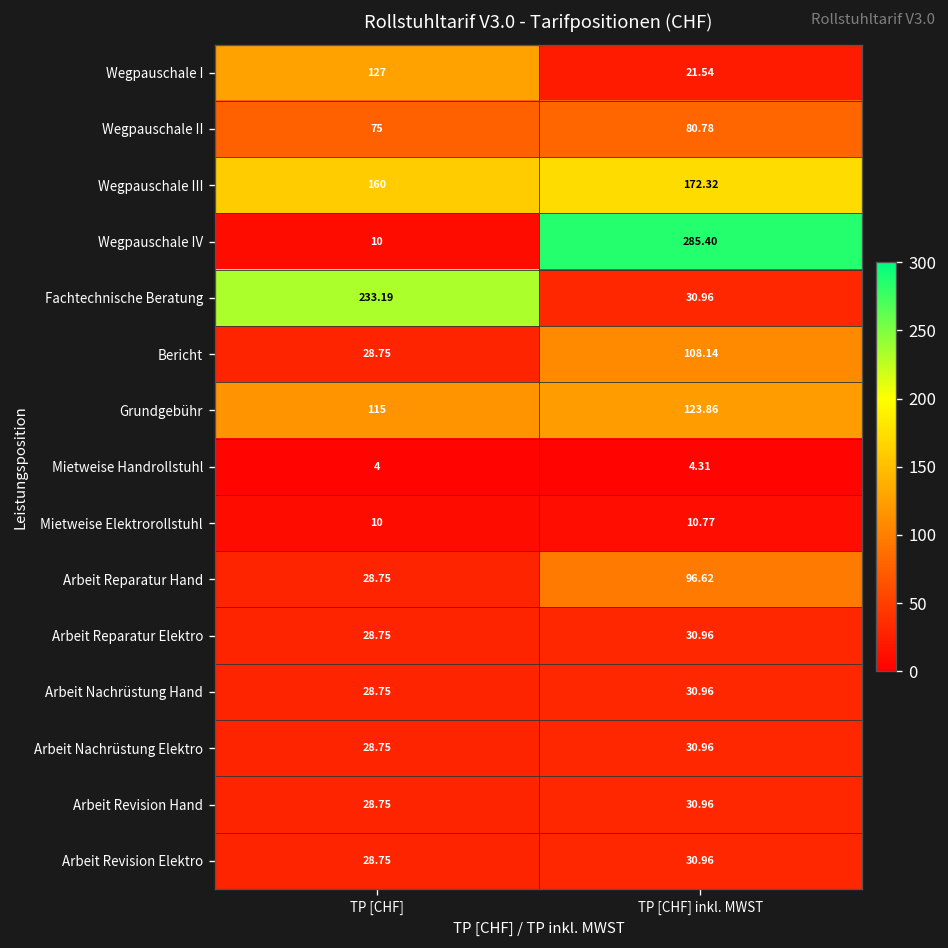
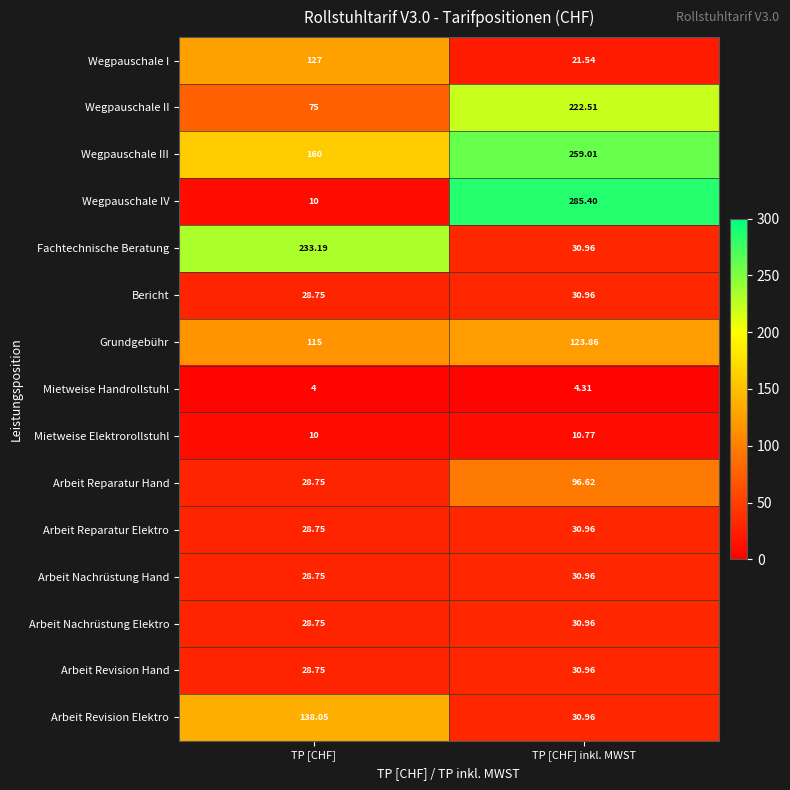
Wegpauschale II, TP [CHF] inkl. MWST: 80.78 -> 222.51
Wegpauschale III, TP [CHF] inkl. MWST: 172.32 -> 259.01
Bericht, TP [CHF] inkl. MWST: 108.14 -> 30.96
Arbeit Revision Elektro, TP [CHF]: 28.75 -> 138.05
